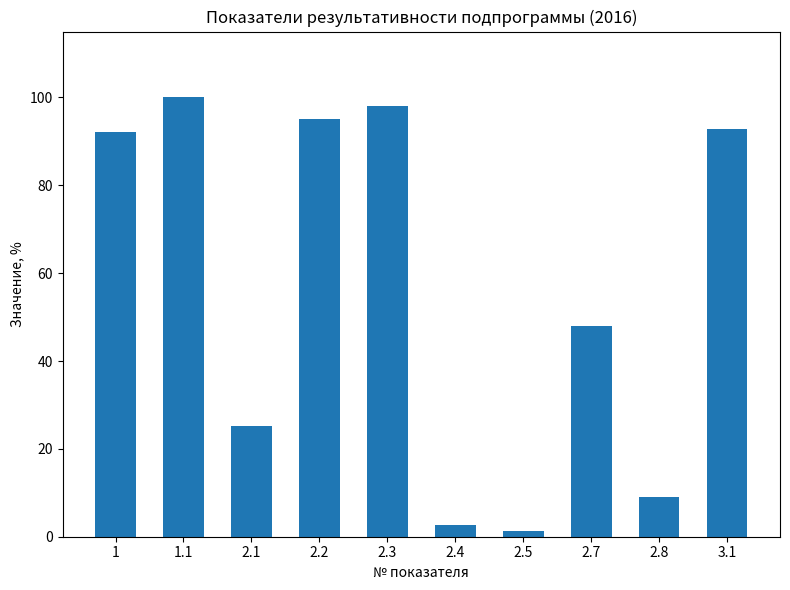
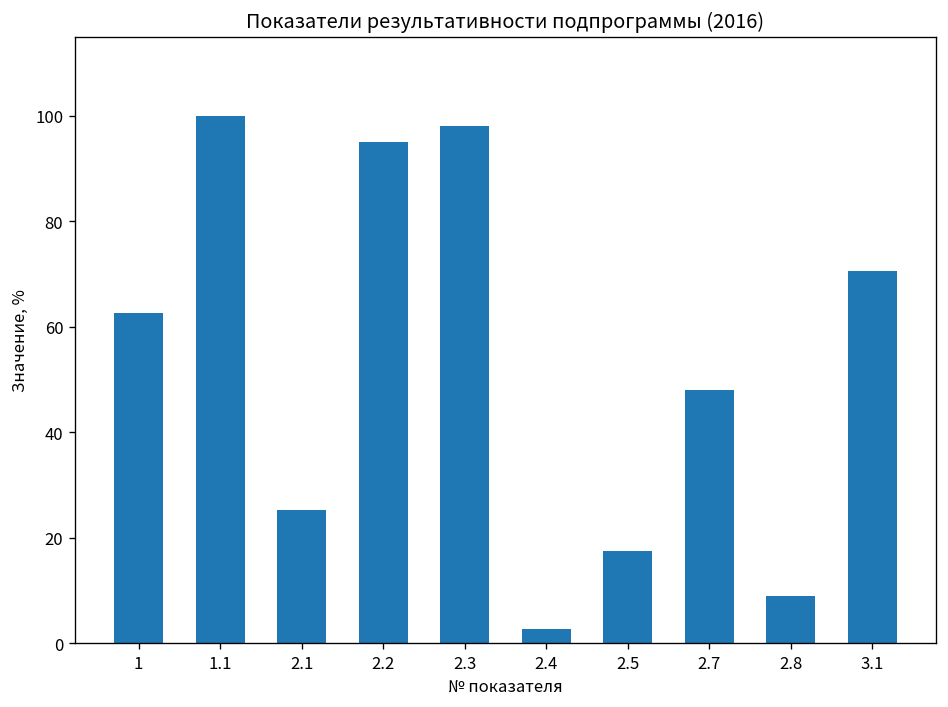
1: 92 -> 63
2.5: 1 -> 18
3.1: 93 -> 71
